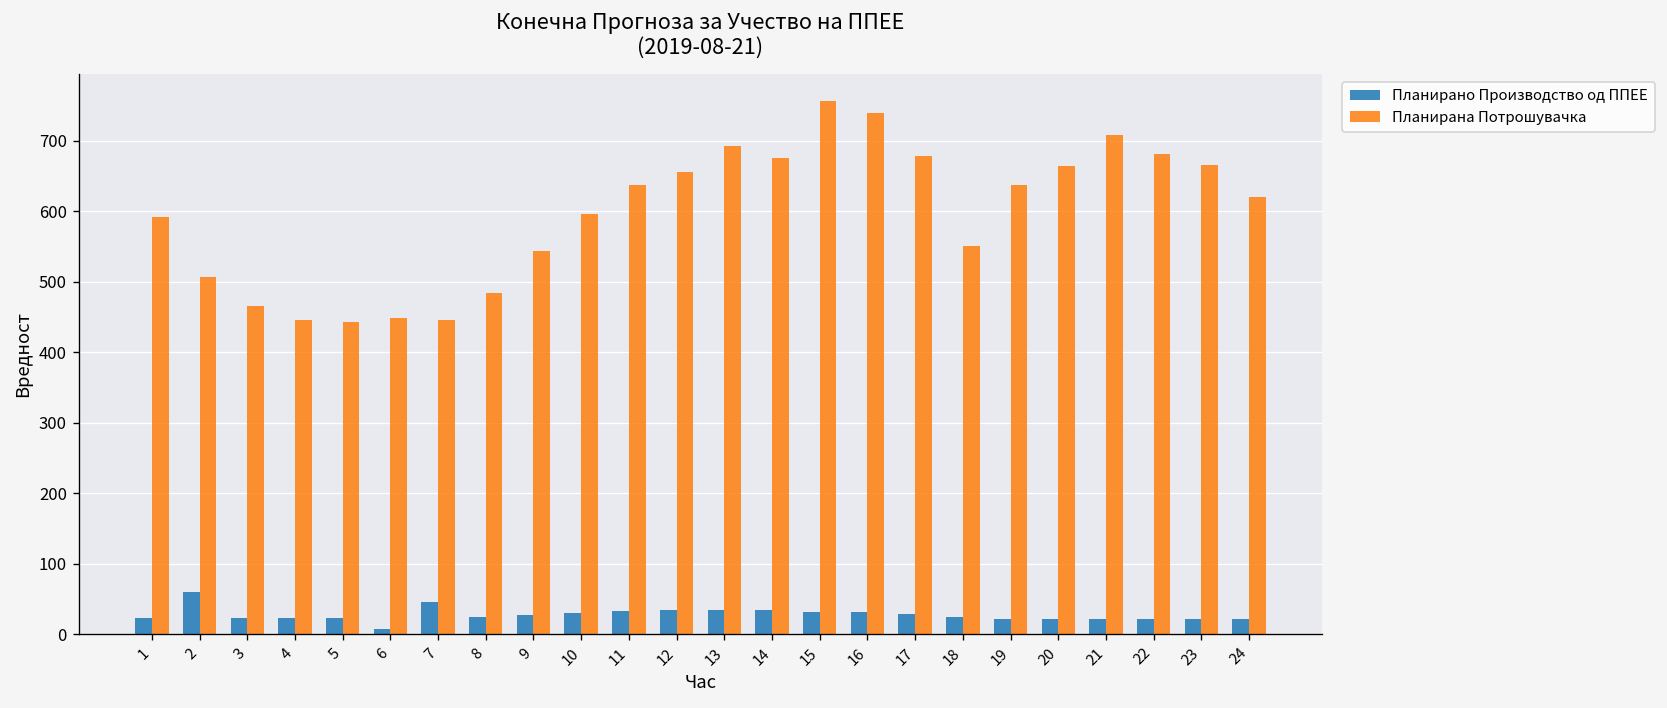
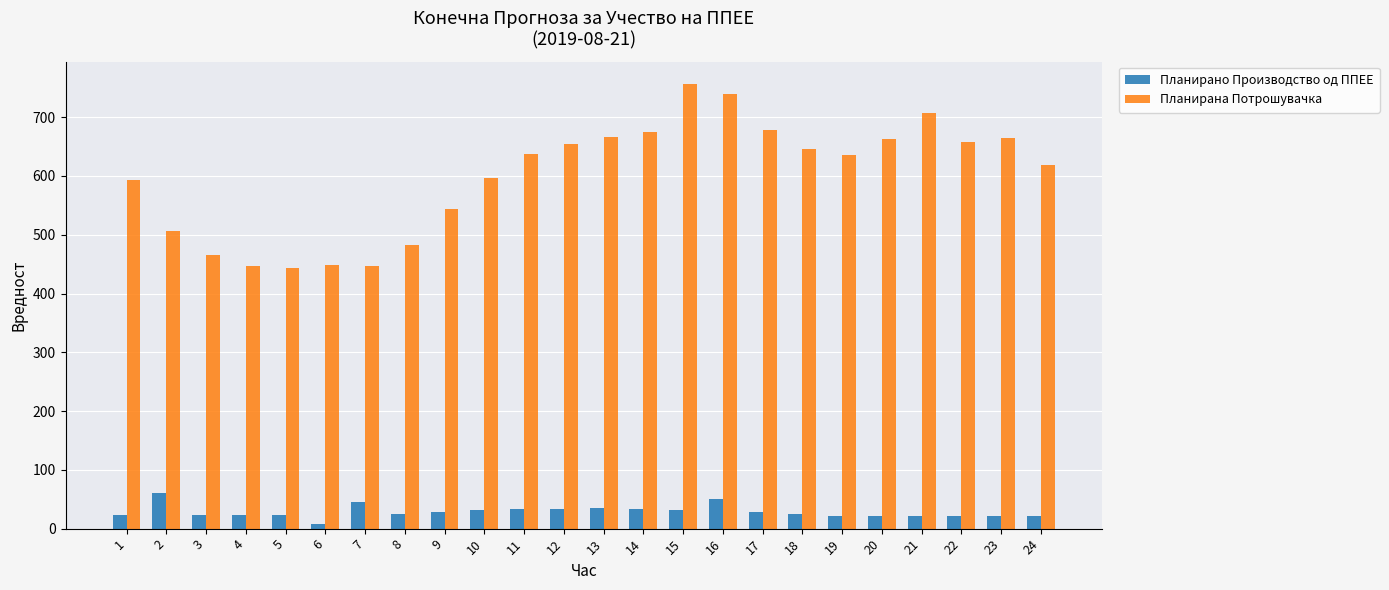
Планирана Потрошувачка, 13: 690 -> 670
Планирано Производство од ППЕЕ, 16: 30 -> 50
Планирана Потрошувачка, 18: 550 -> 650
Планирана Потрошувачка, 22: 680 -> 660
